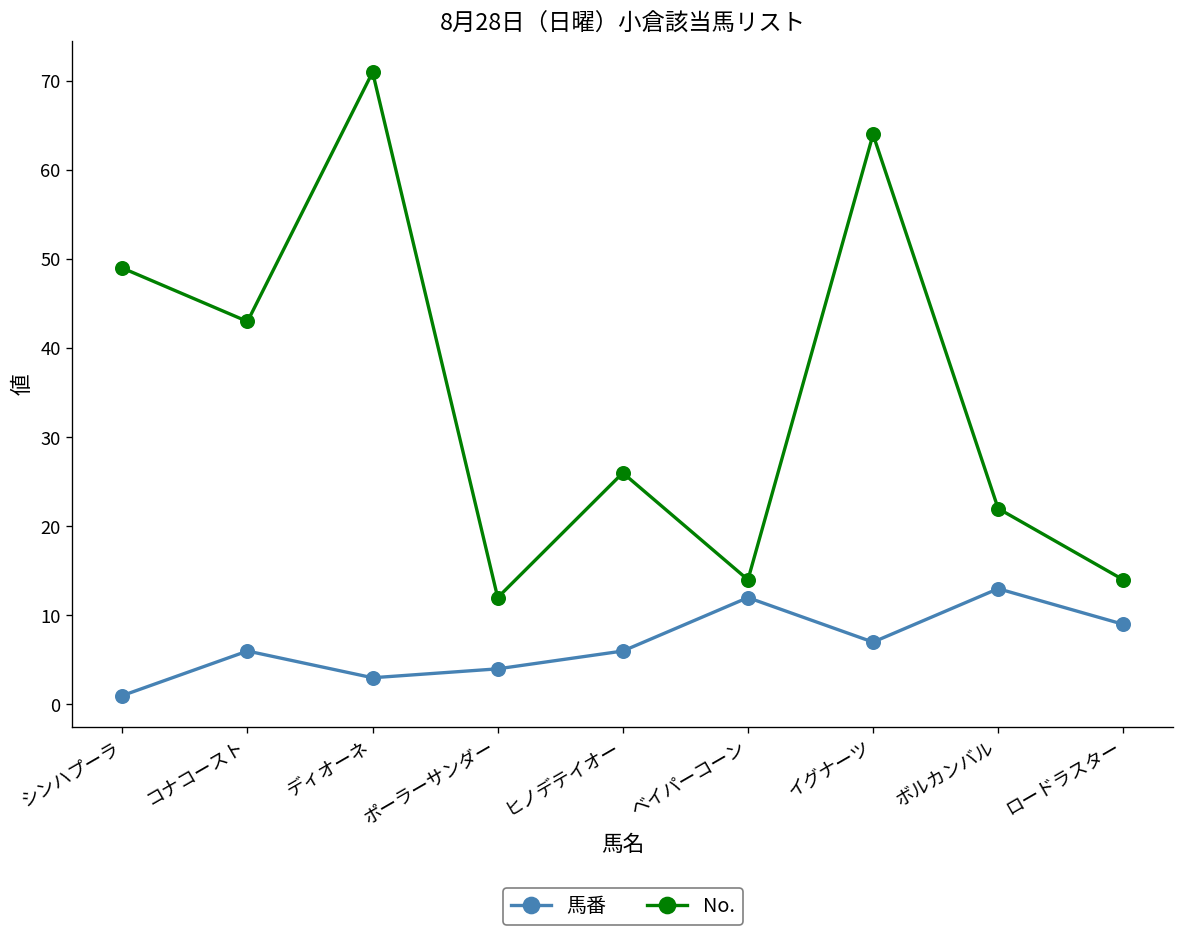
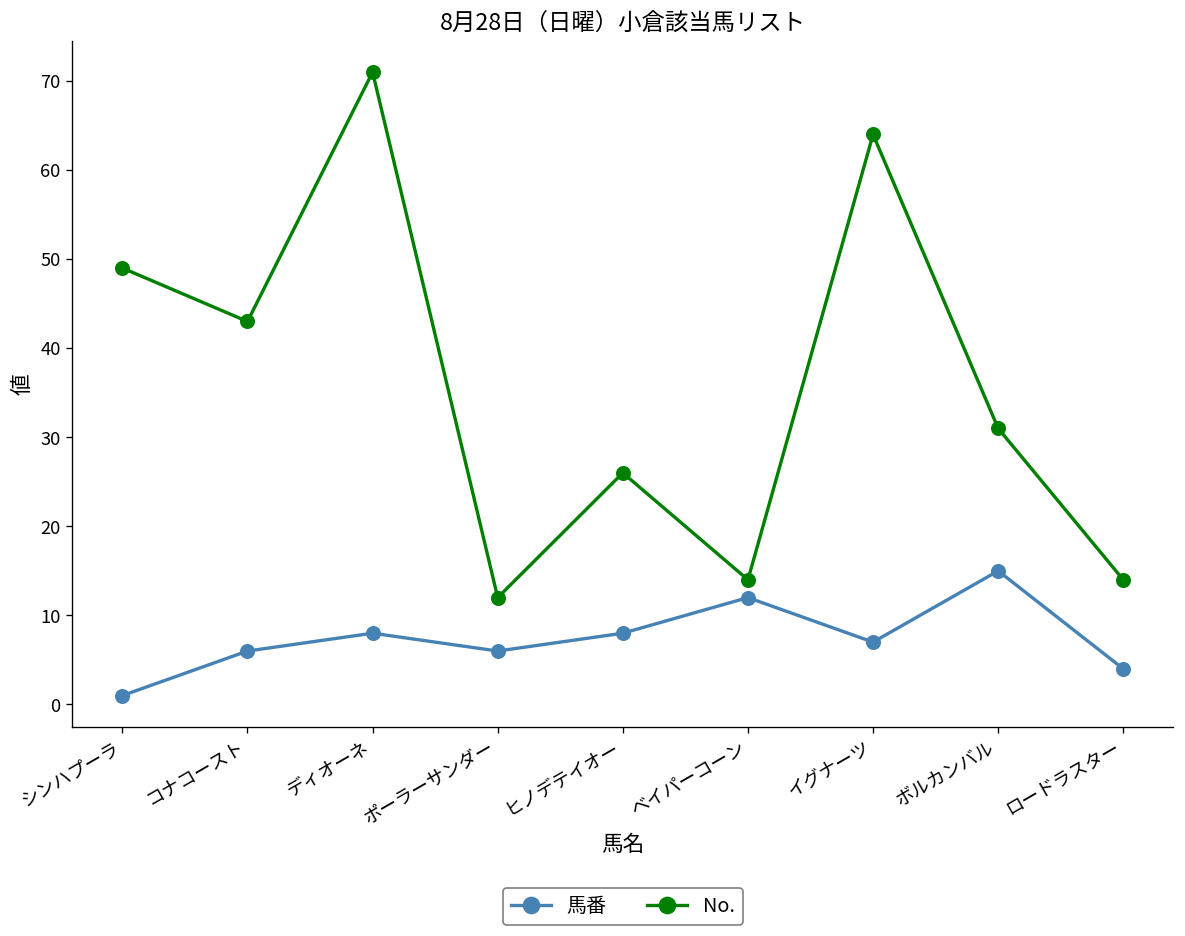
馬番, ディオーネ: 3 -> 8
馬番, ポーラーサンダー: 4 -> 6
馬番, ヒノデテイオー: 6 -> 8
馬番, ボルカンバル: 13 -> 15
No., ボルカンバル: 22 -> 31
馬番, ロードラスター: 9 -> 4
